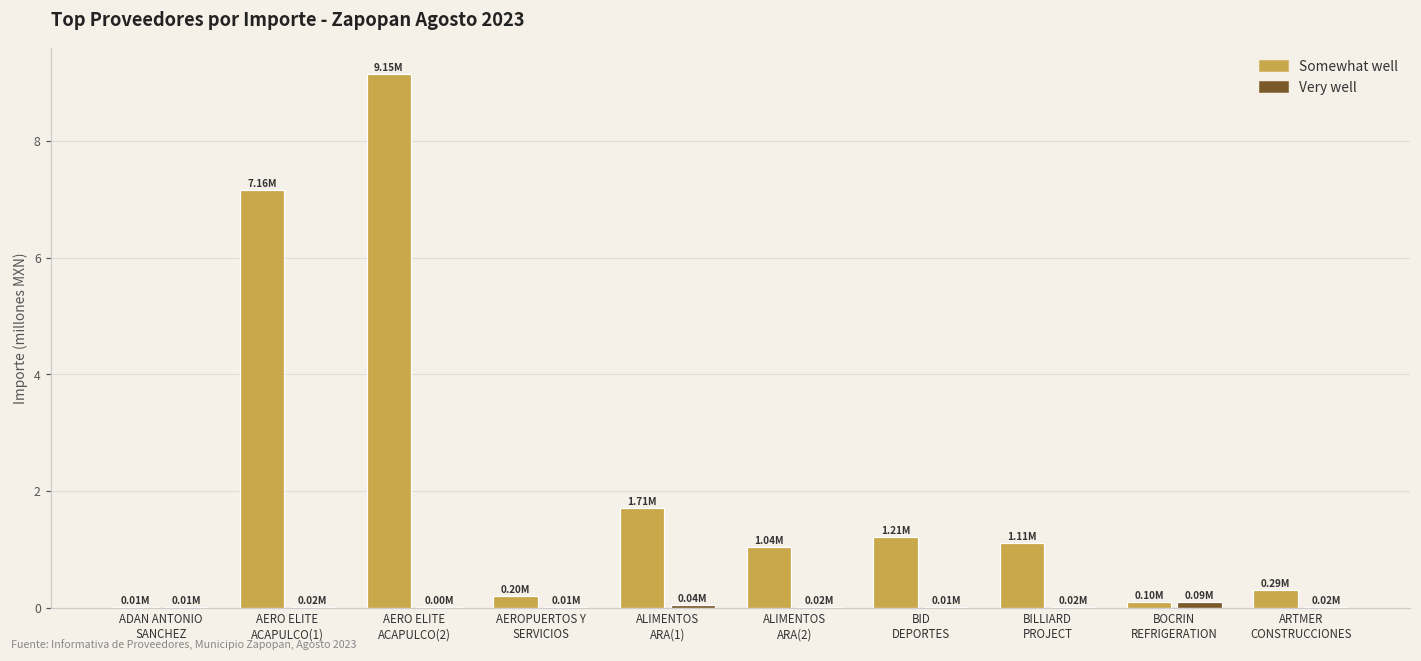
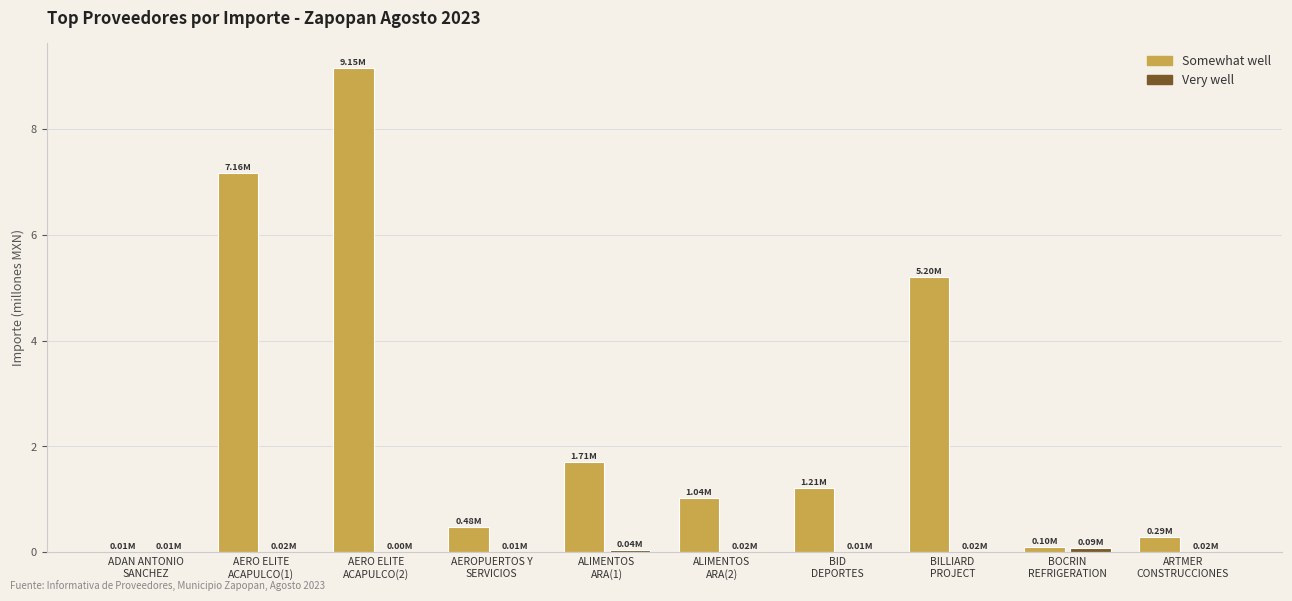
Somewhat well, AEROPUERTOS Y SERVICIOS: 0.20M -> 0.48M
Somewhat well, BILLIARD PROJECT: 1.11M -> 5.20M
